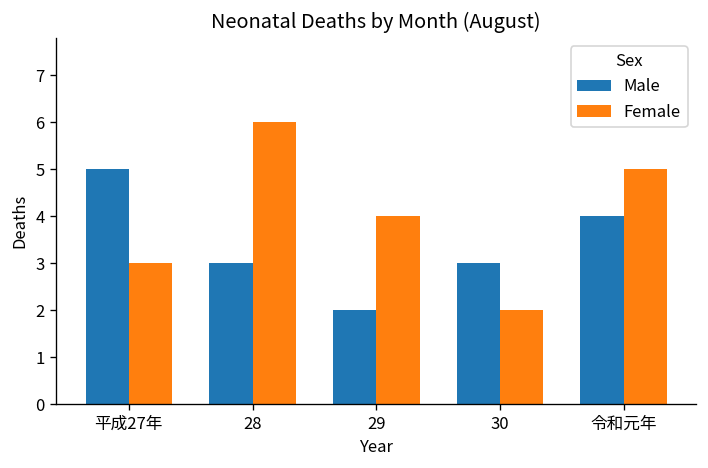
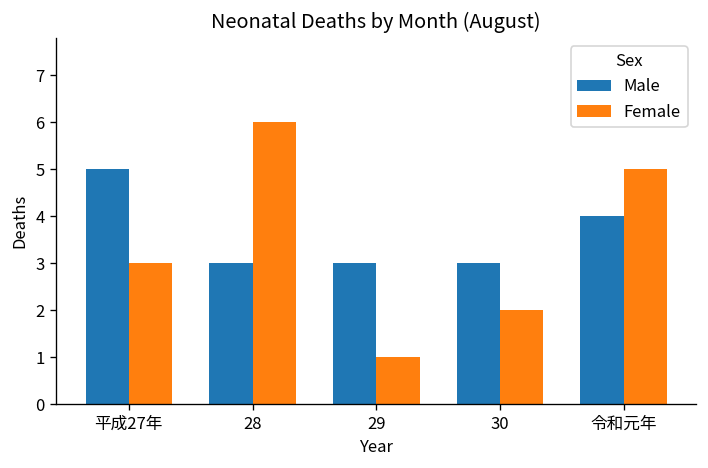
Male, 29: 2 -> 3
Female, 29: 4 -> 1
